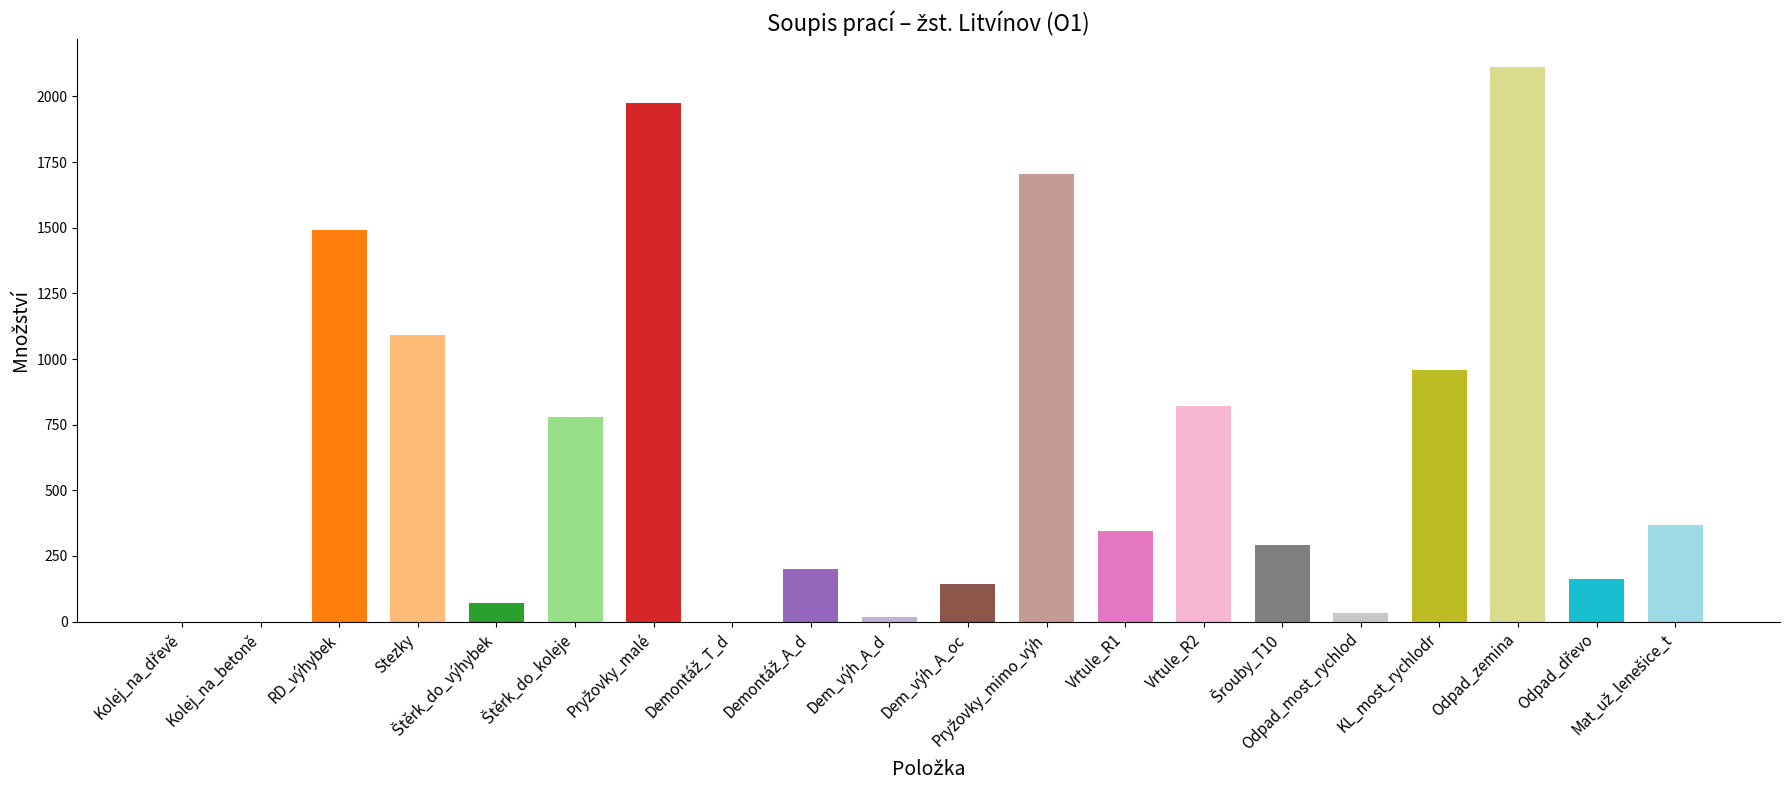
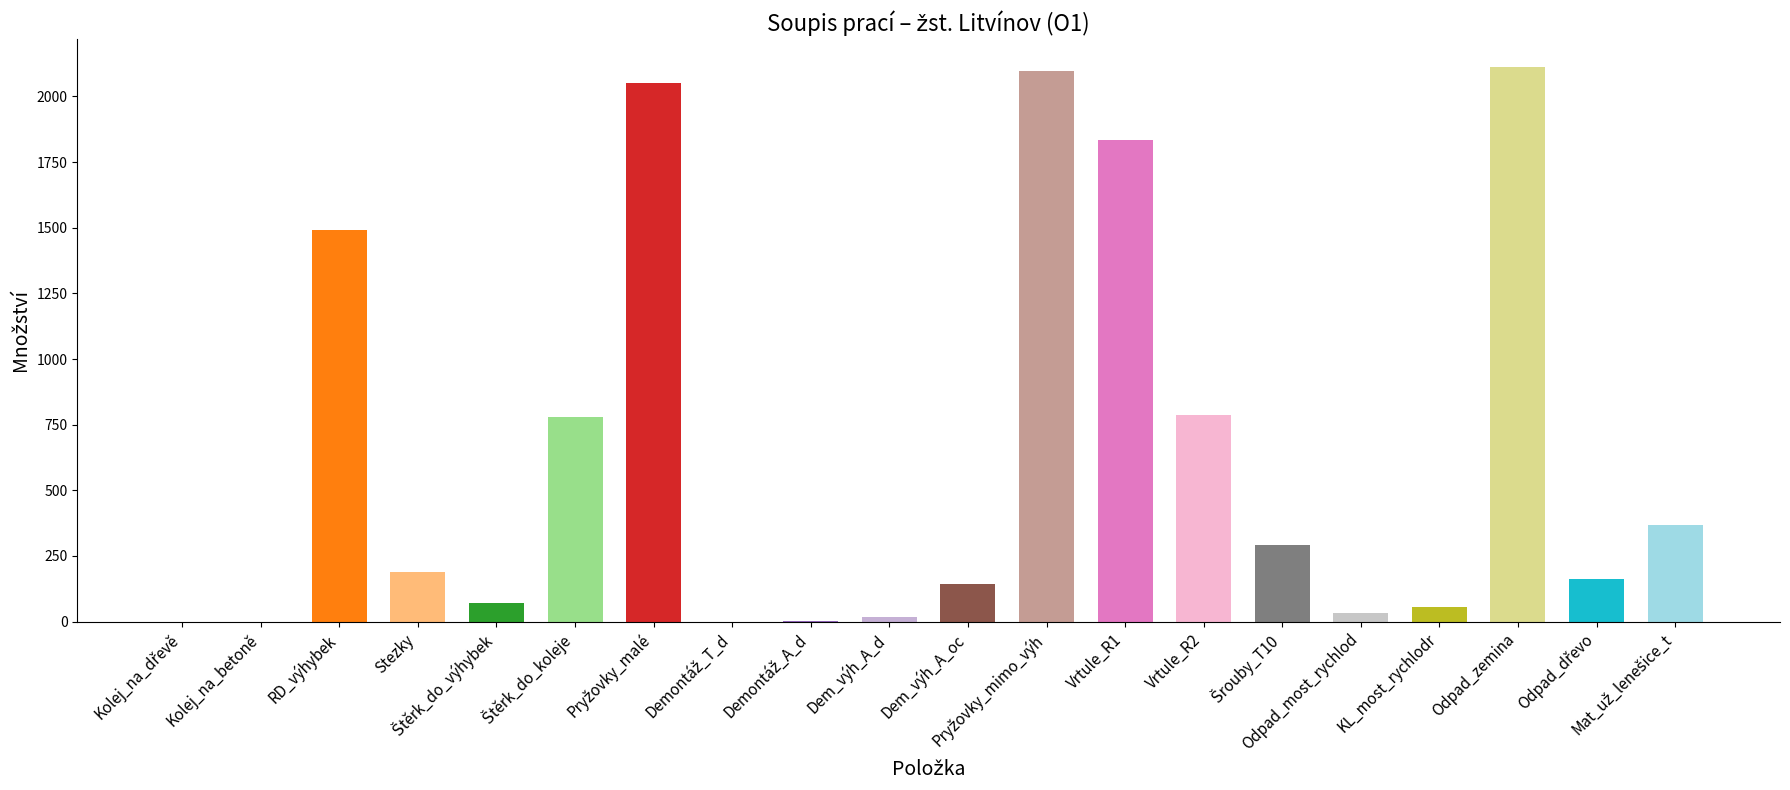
Stezky: 1090 -> 190
Pryžovky_malé: 1980 -> 2050
Demontáž_A_d: 200 -> 0
Pryžovky_mimo_výh: 1700 -> 2100
Vrtule_R1: 340 -> 1830
Vrtule_R2: 820 -> 790
KL_most_rychlodr: 960 -> 50
